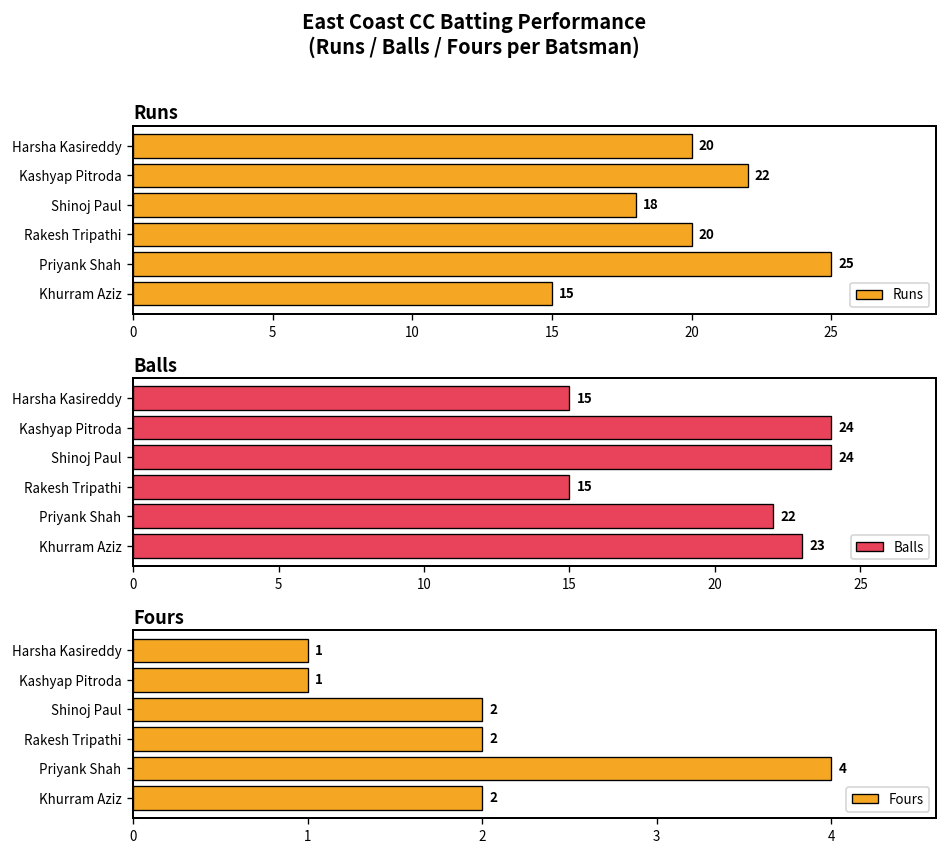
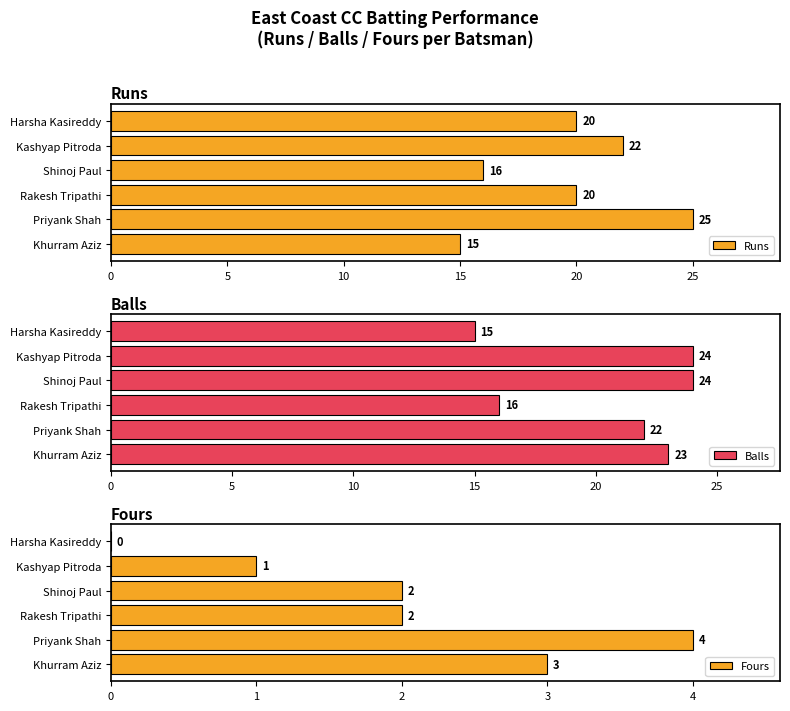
Runs, Shinoj Paul: 18 -> 16
Balls, Rakesh Tripathi: 15 -> 16
Fours, Harsha Kasireddy: 1 -> 0
Fours, Khurram Aziz: 2 -> 3
